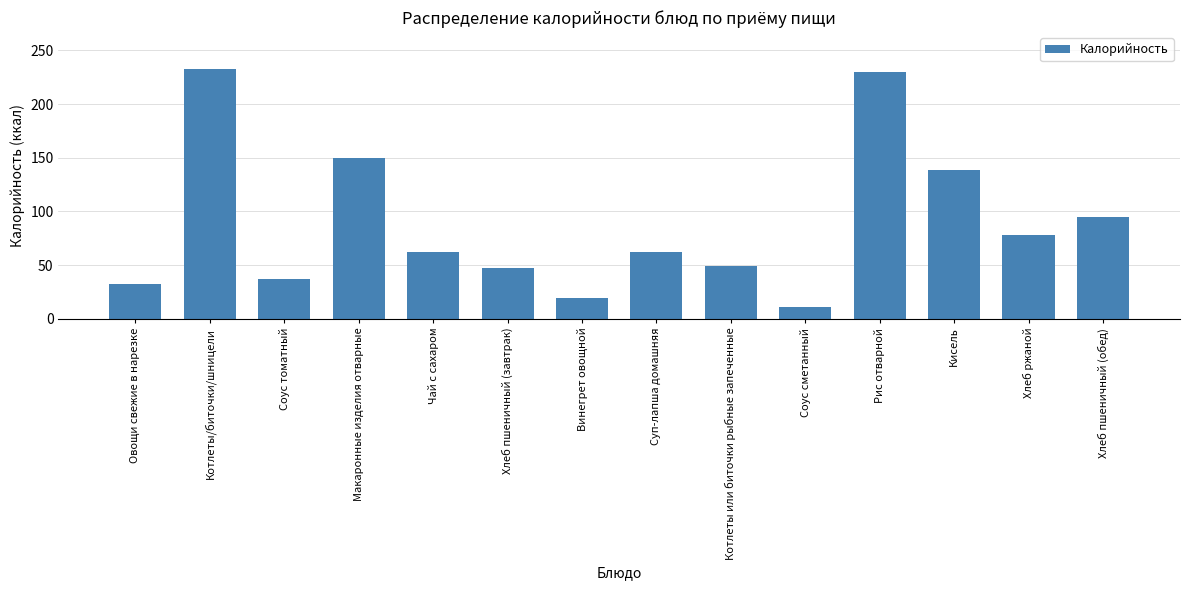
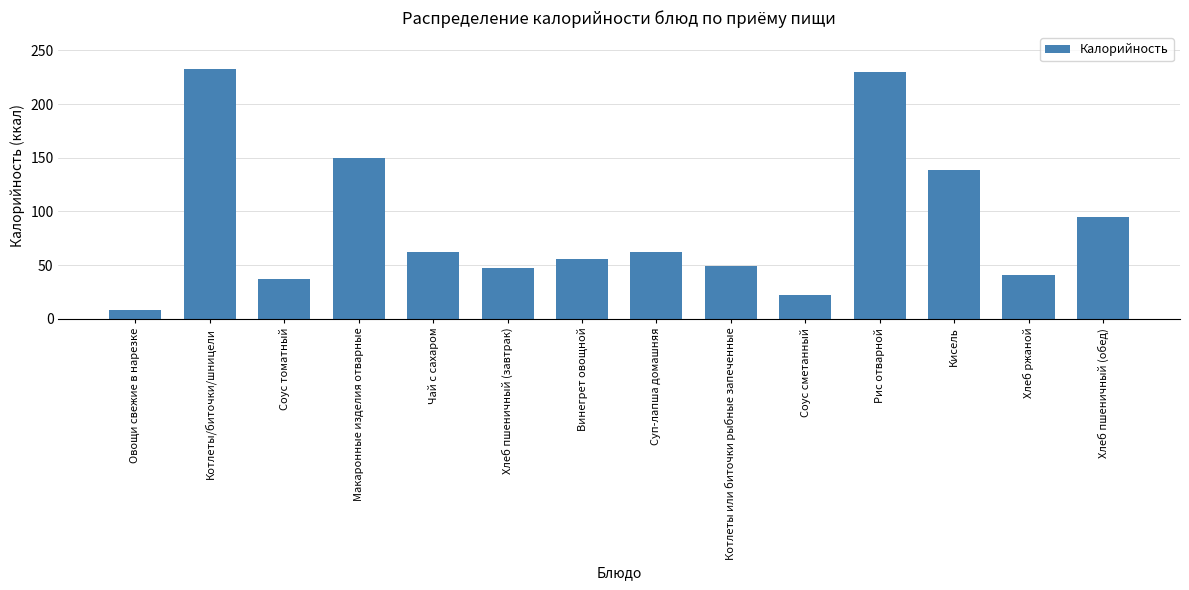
Овощи свежие в нарезке: 32 -> 8
Винегрет овощной: 19 -> 56
Соус сметанный: 11 -> 22
Хлеб ржаной: 78 -> 41
